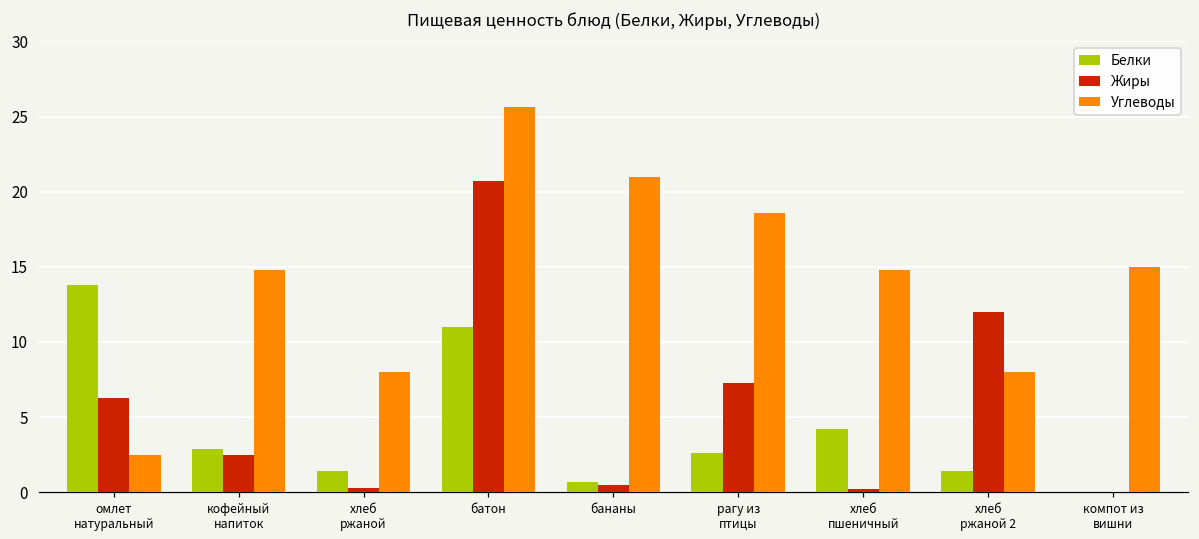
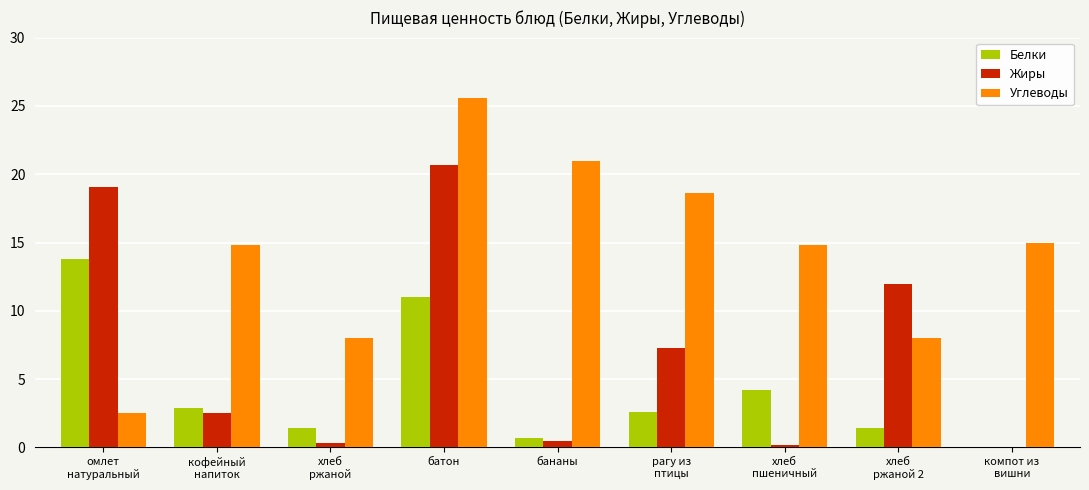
Жиры, омлет натуральный: 6.3 -> 19.1
